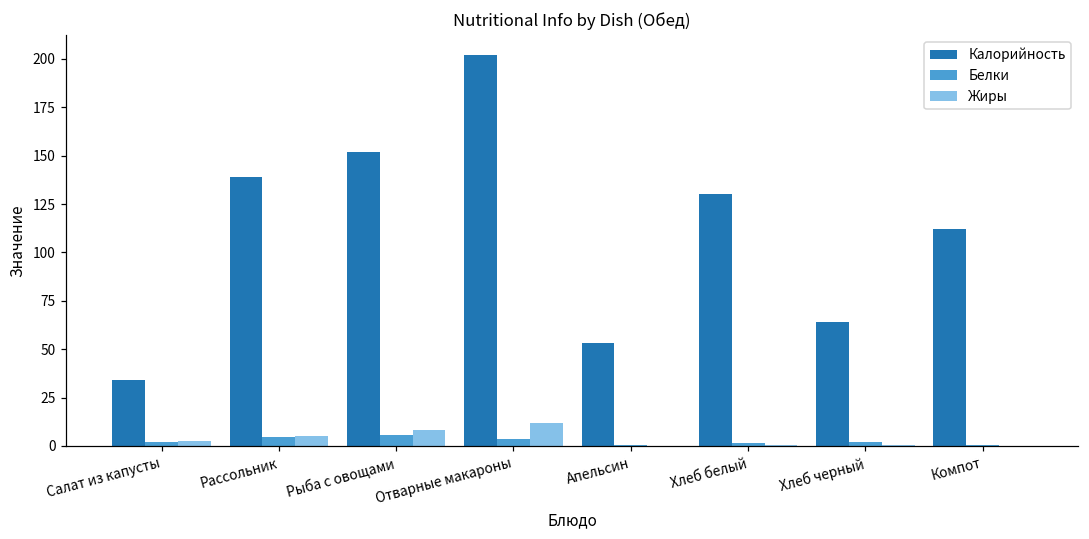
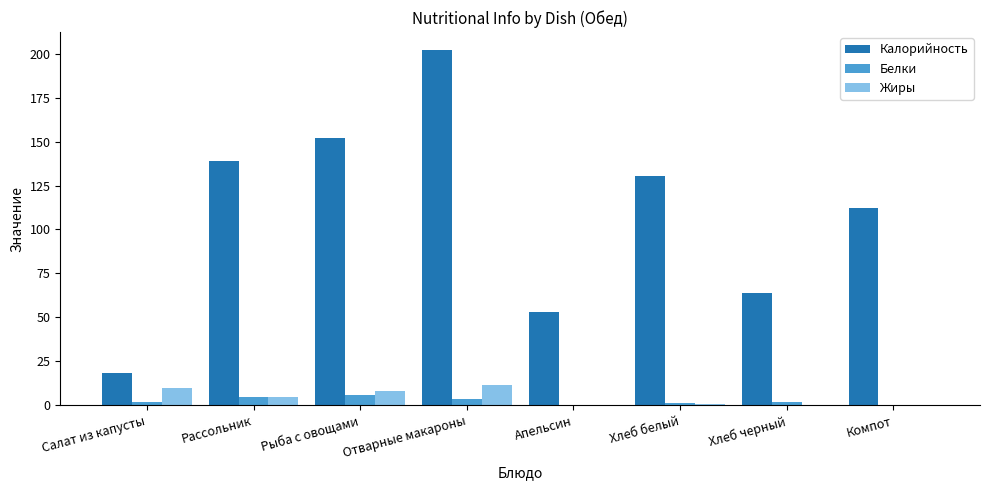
Калорийность, Салат из капусты: 34 -> 19
Жиры, Салат из капусты: 3 -> 10
